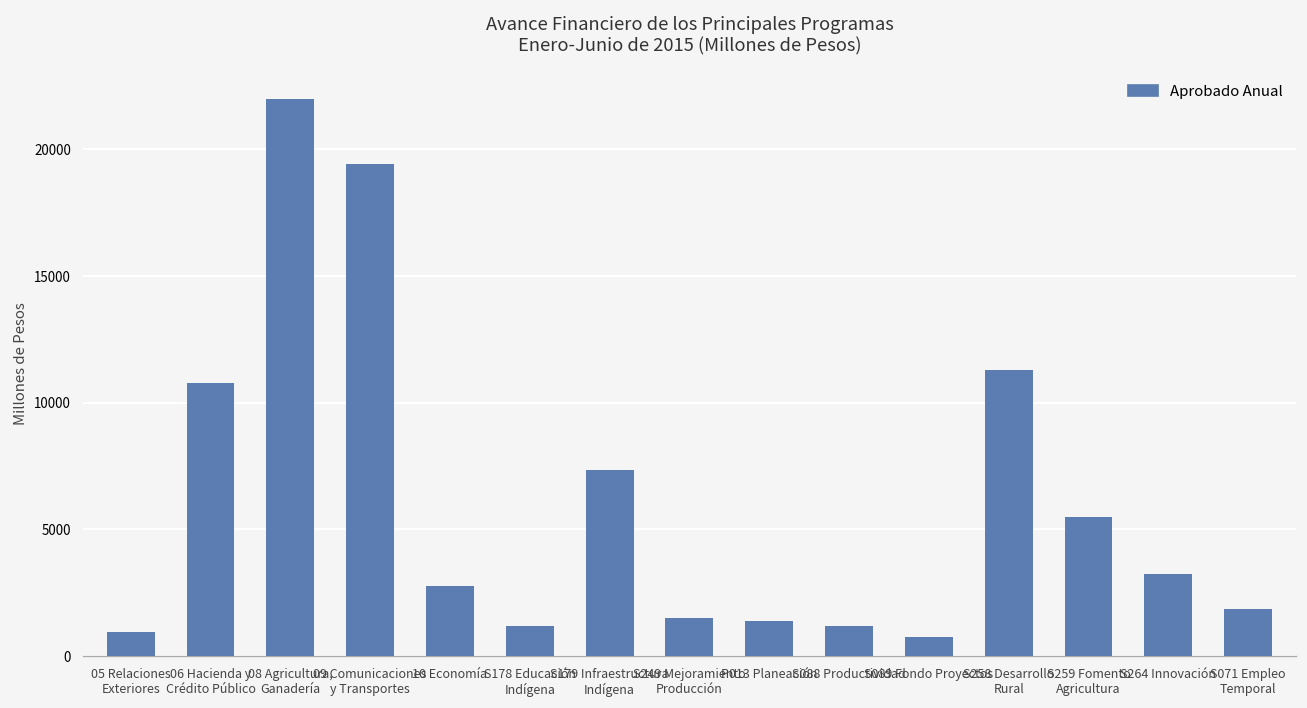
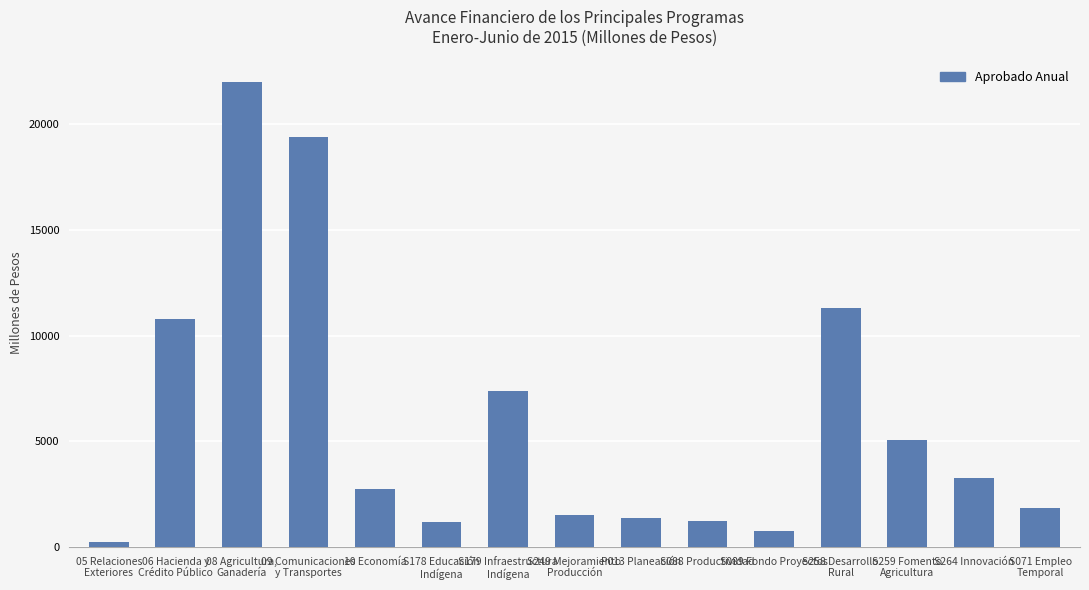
05 Relaciones Exteriores: 1000 -> 200
S259 Fomento Agricultura: 5500 -> 5000
